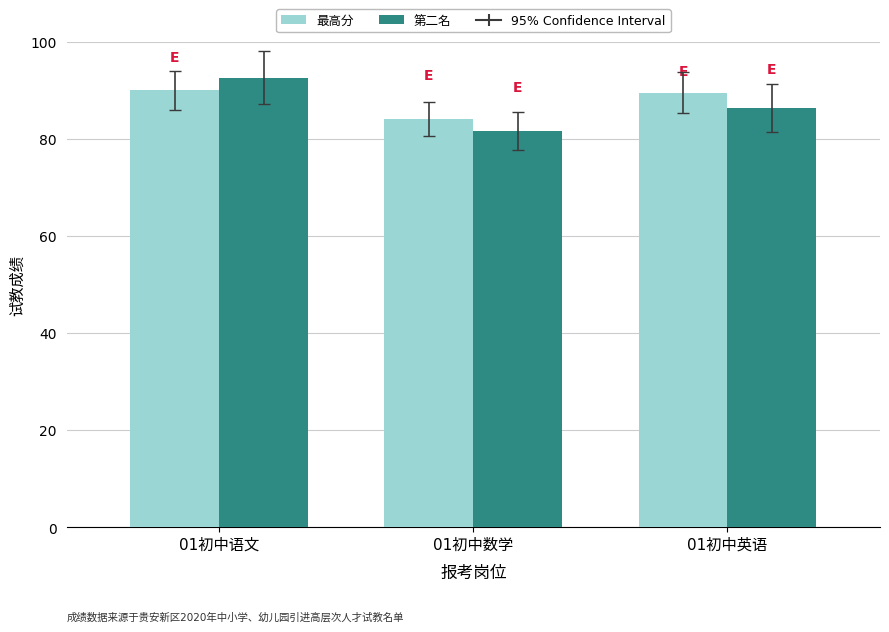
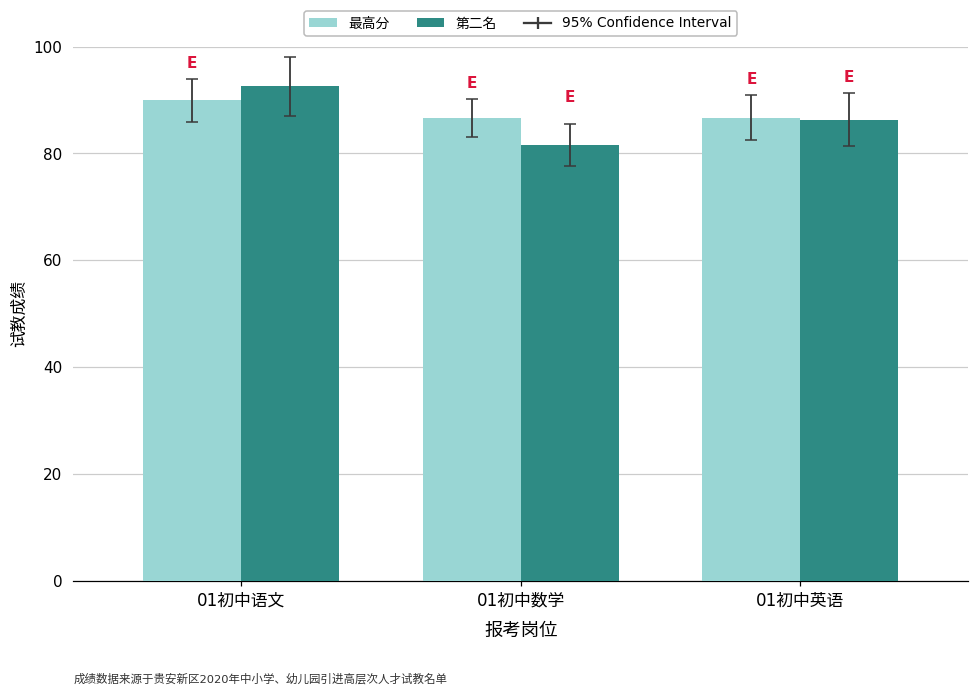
最高分, 01初中数学: 84 -> 87
最高分, 01初中英语: 90 -> 87
